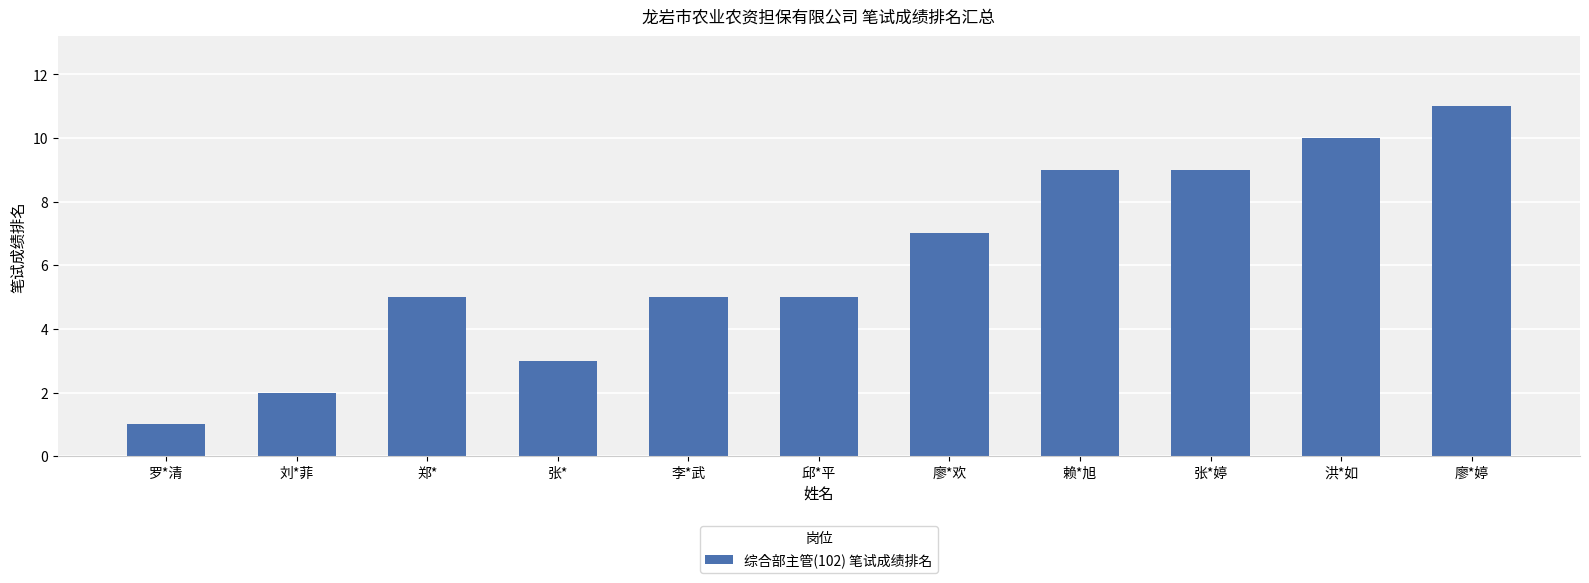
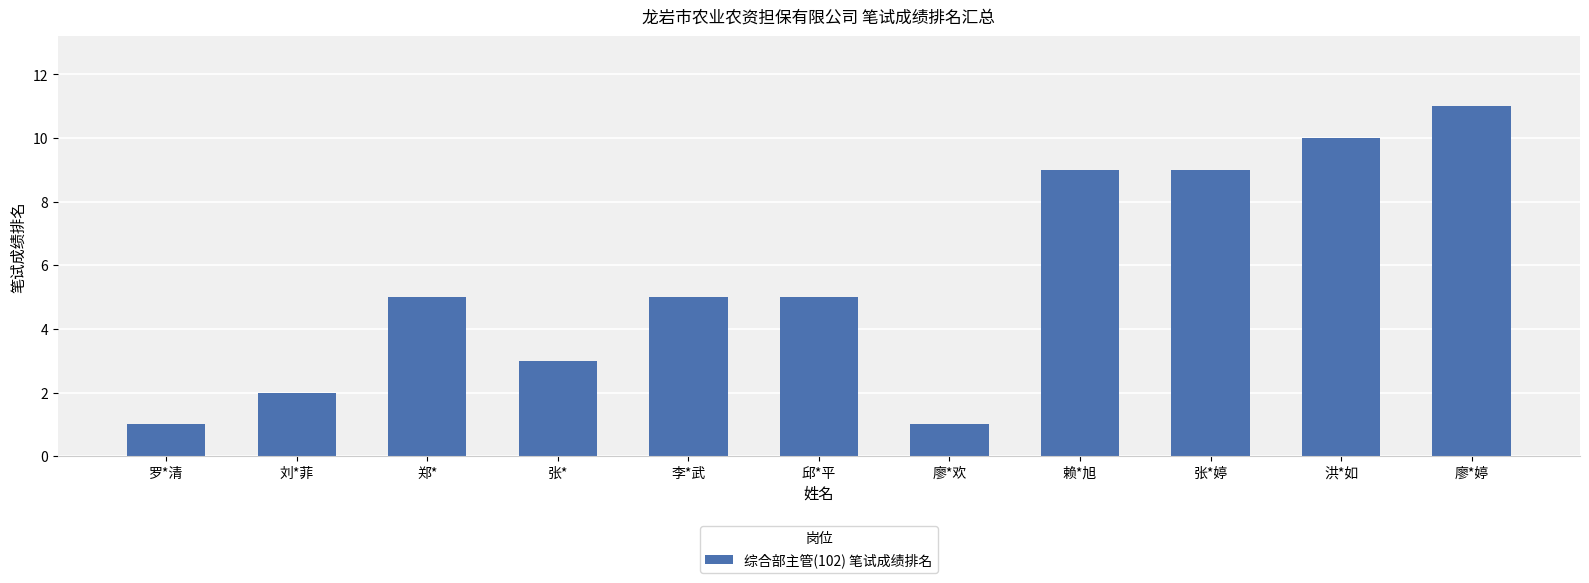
廖*欢: 7 -> 1
